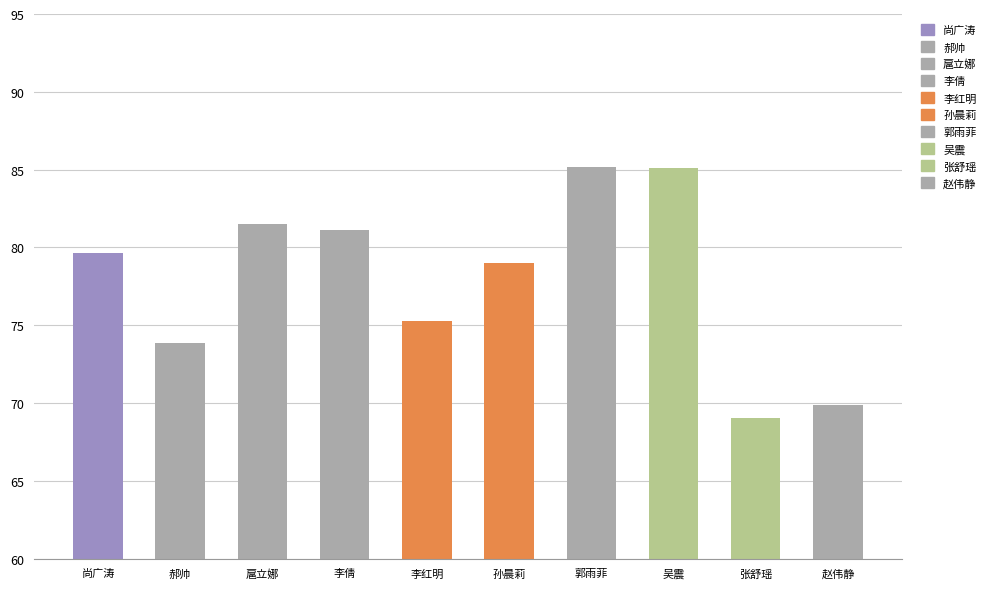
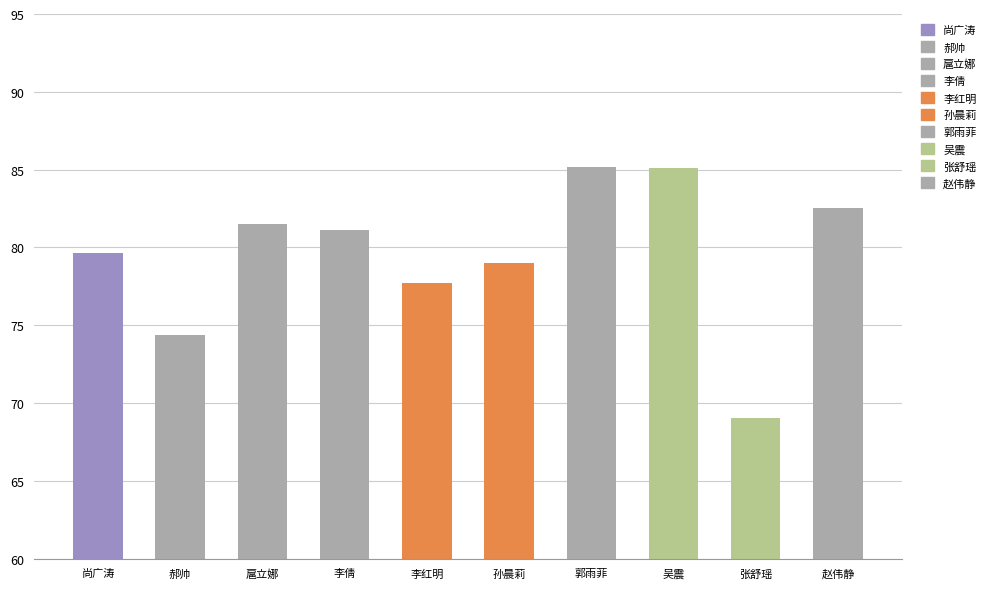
郝帅: 73.8 -> 74.4
李红明: 75.3 -> 77.7
赵伟静: 69.9 -> 82.5
